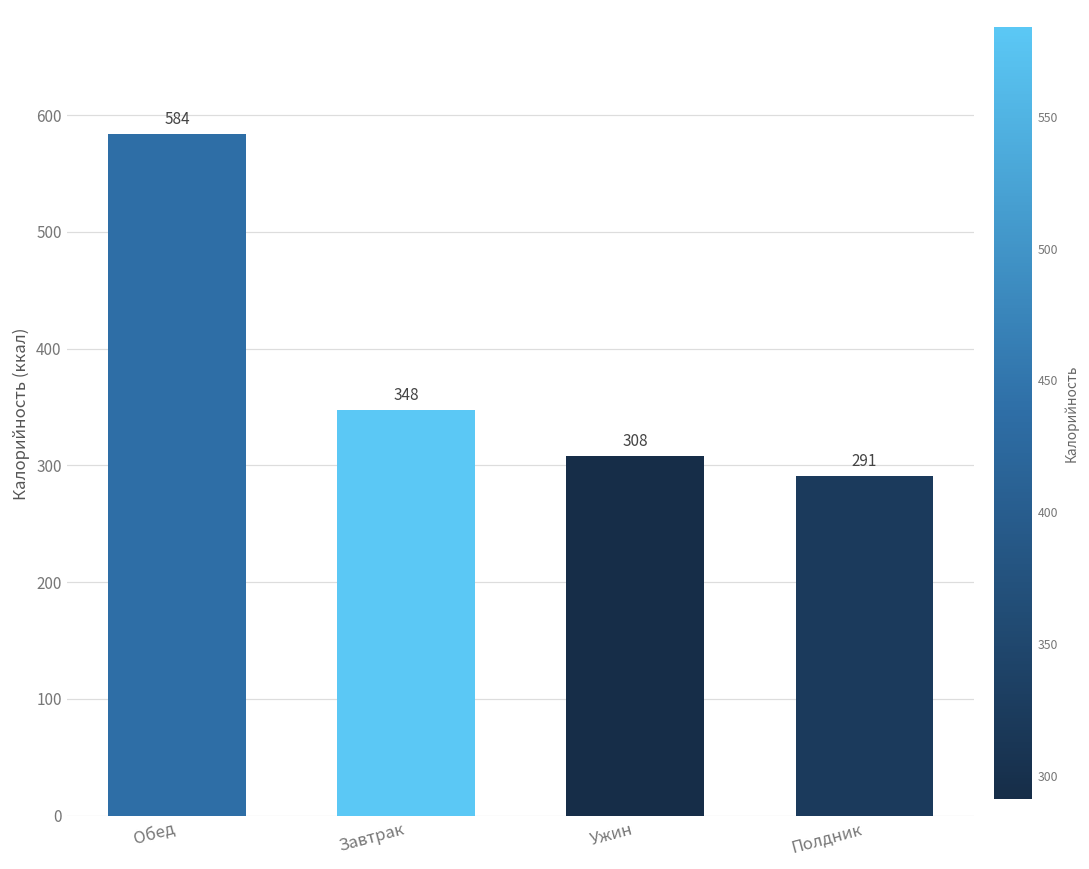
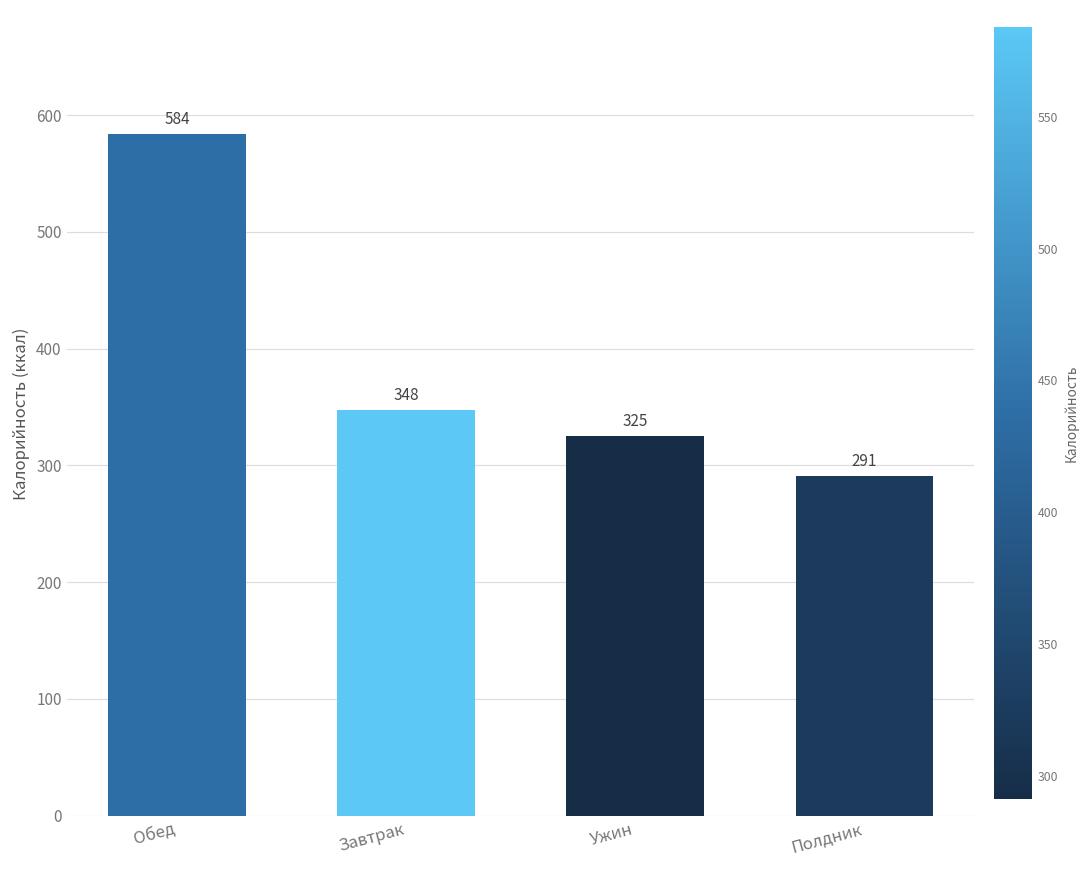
Ужин: 308 -> 325
